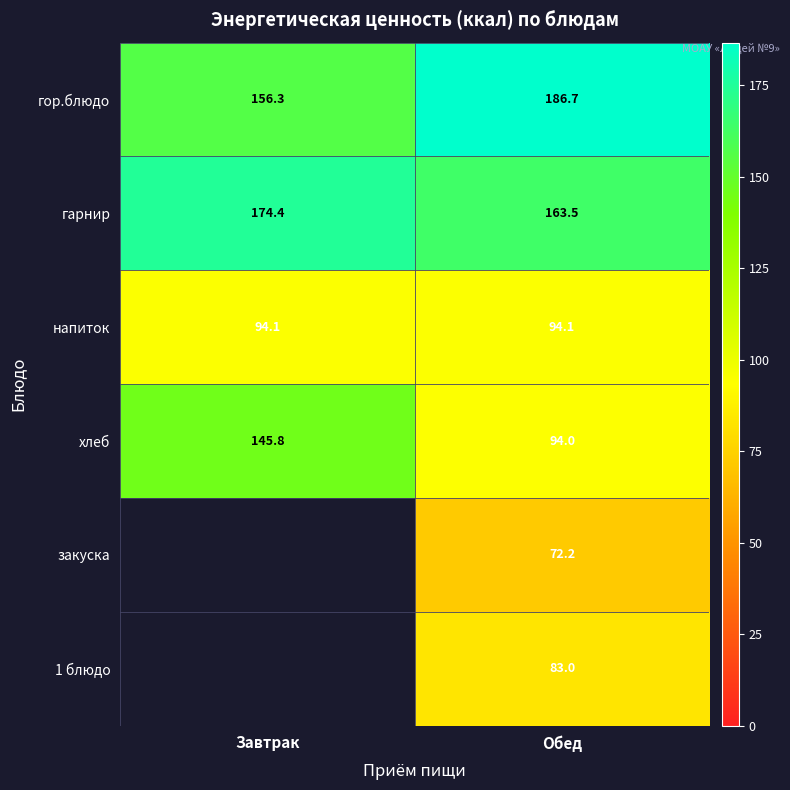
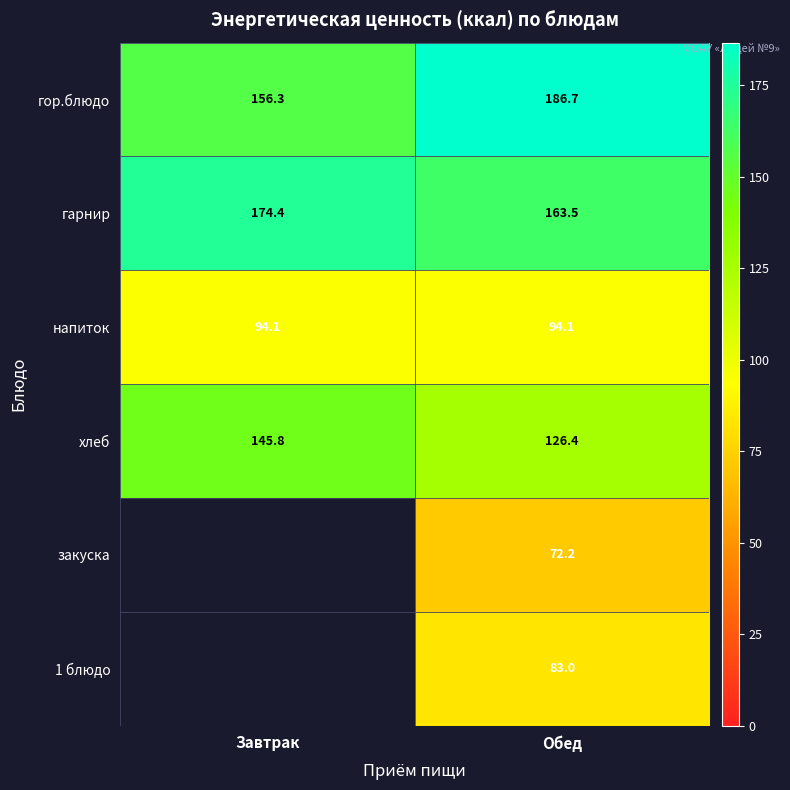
хлеб, Обед: 94.0 -> 126.4
